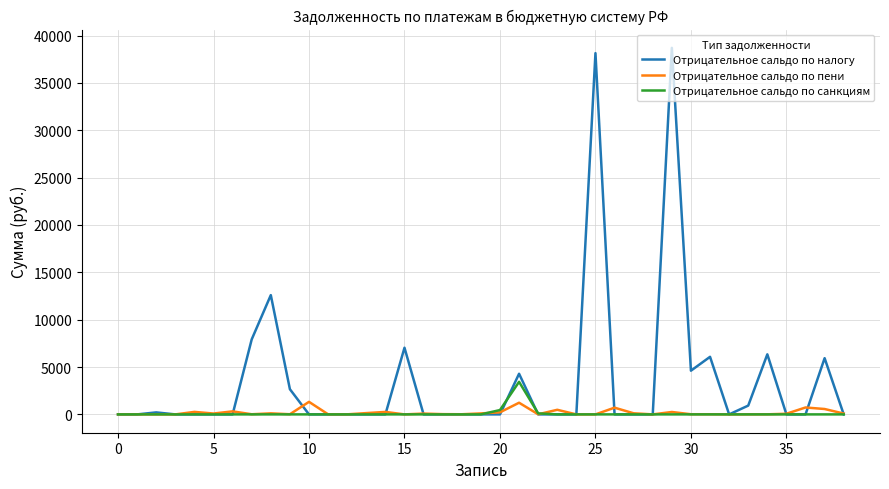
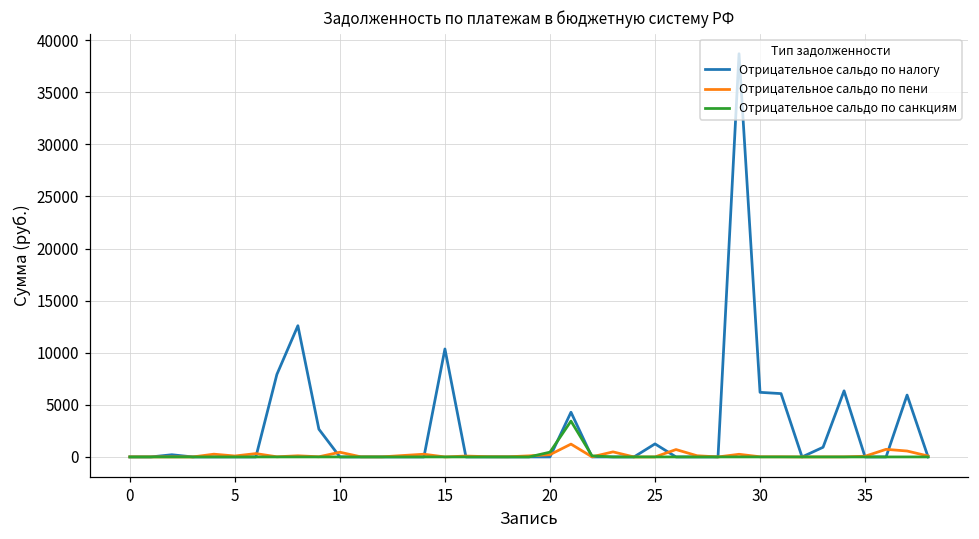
Отрицательное сальдо по пени, 10: 1000 -> 0
Отрицательное сальдо по налогу, 15: 7000 -> 10000
Отрицательное сальдо по налогу, 25: 38000 -> 1000
Отрицательное сальдо по налогу, 30: 5000 -> 6000
